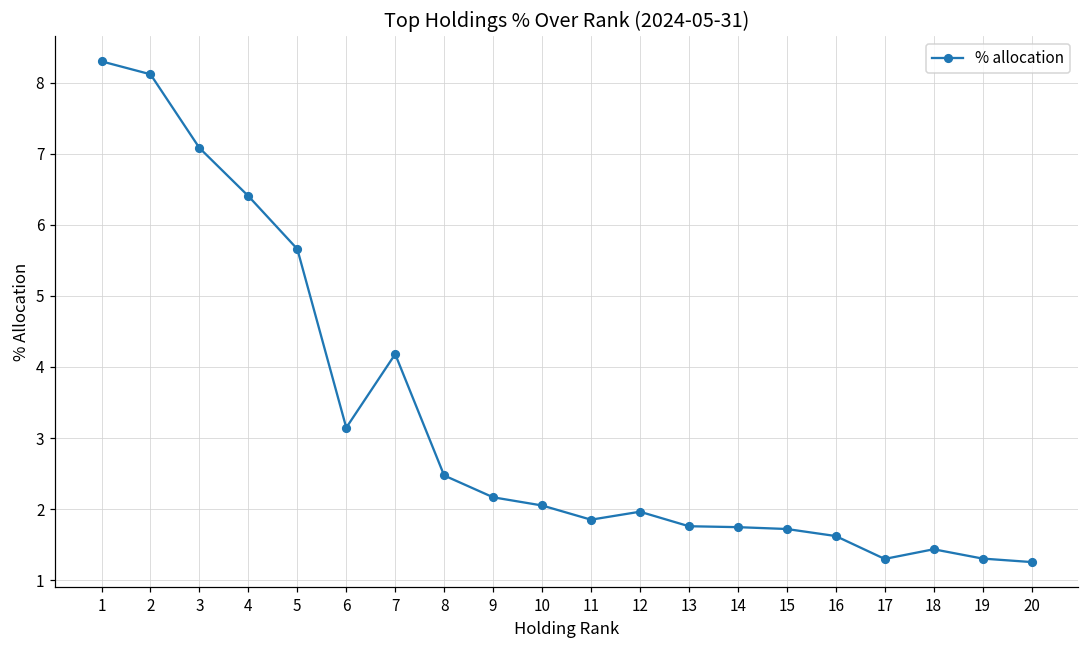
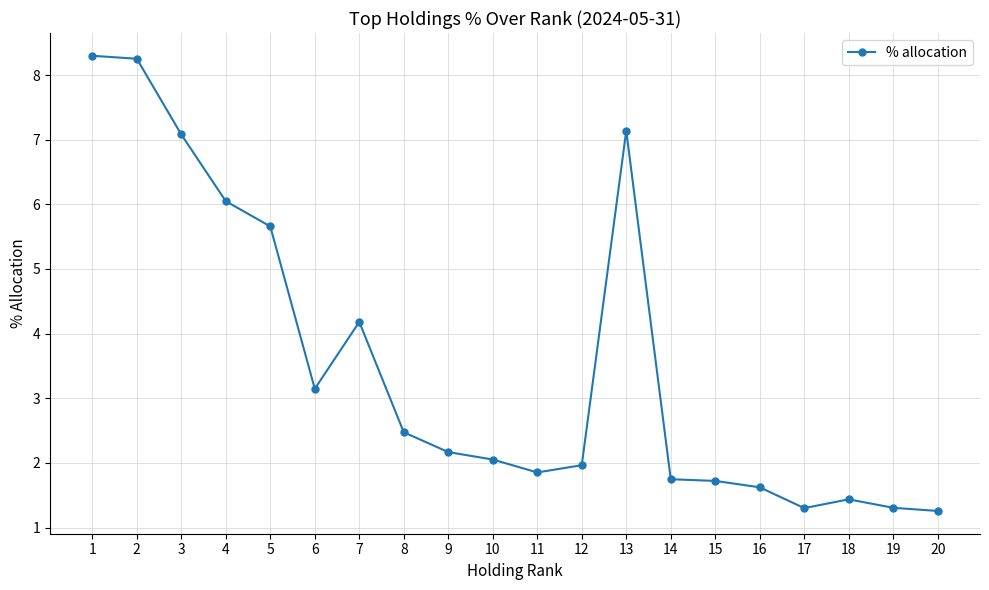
2: 8.1 -> 8.3
4: 6.4 -> 6.0
13: 1.8 -> 7.1
